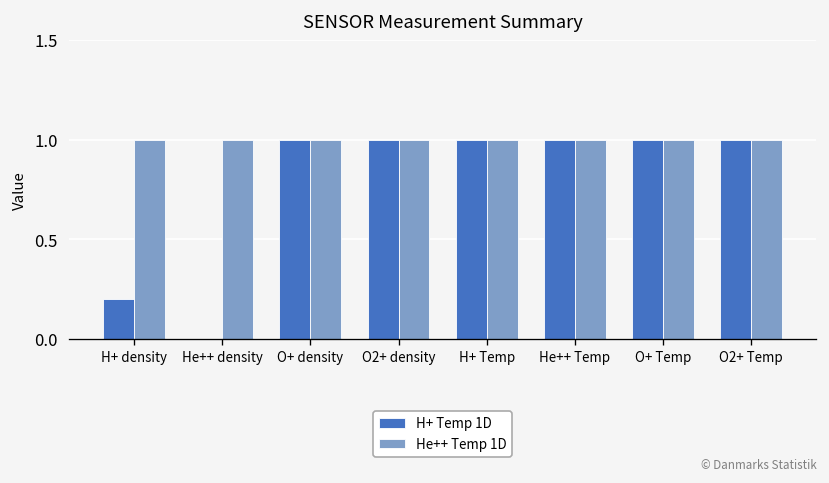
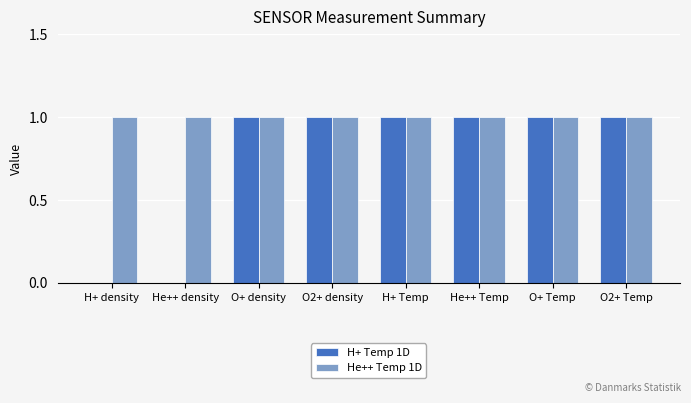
H+ Temp 1D, H+ density: 0.2 -> 0.0
